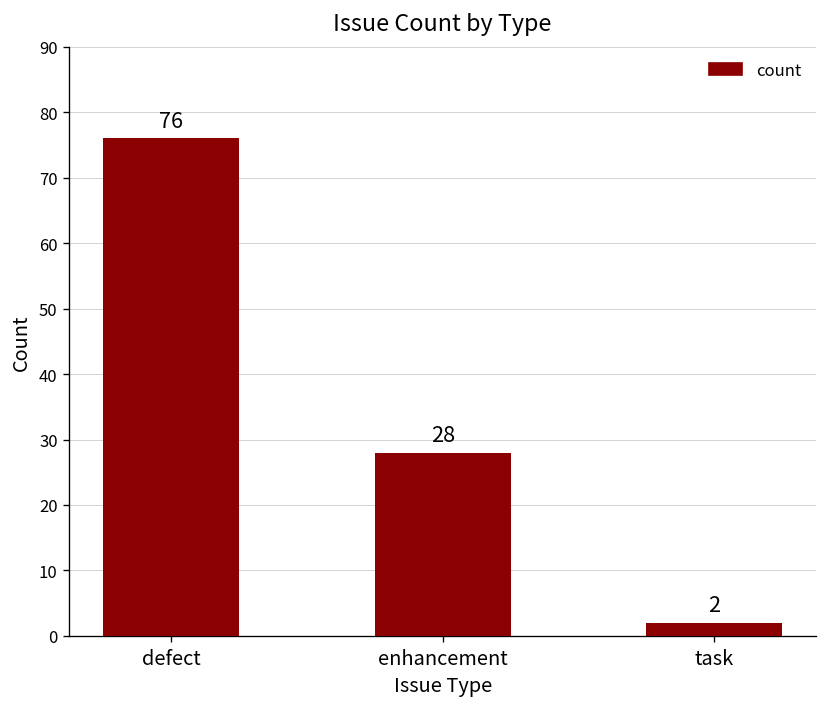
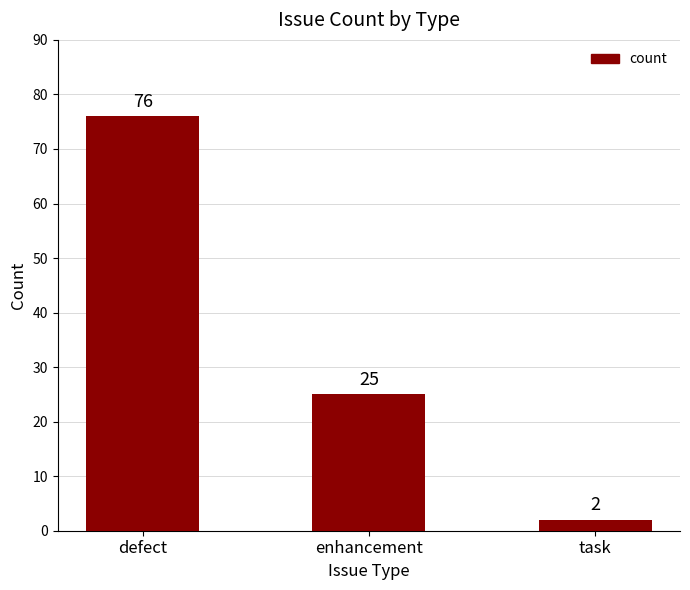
enhancement: 28 -> 25
